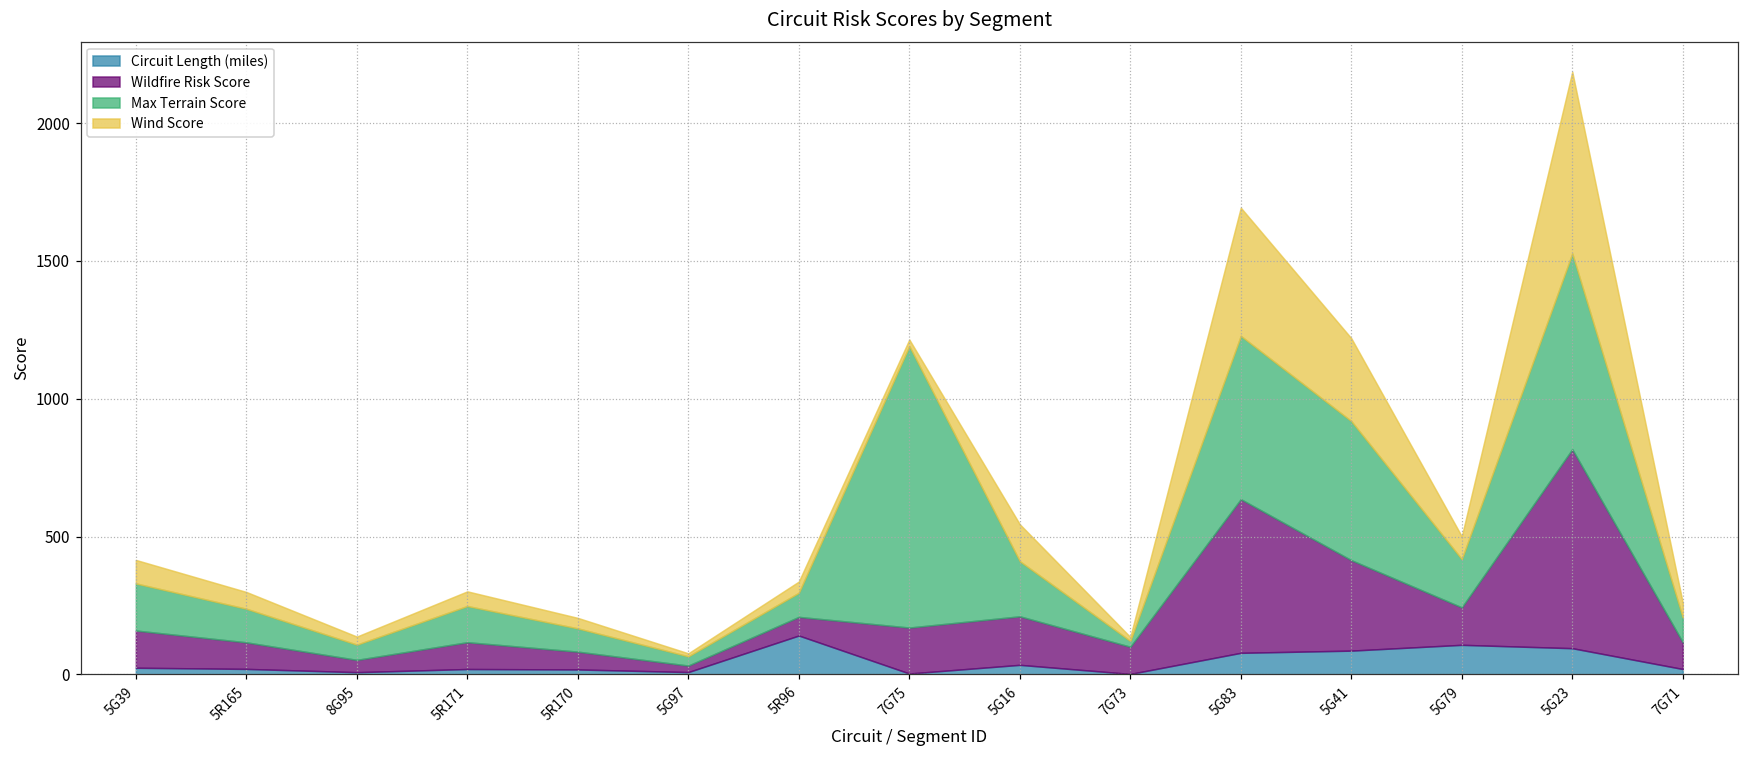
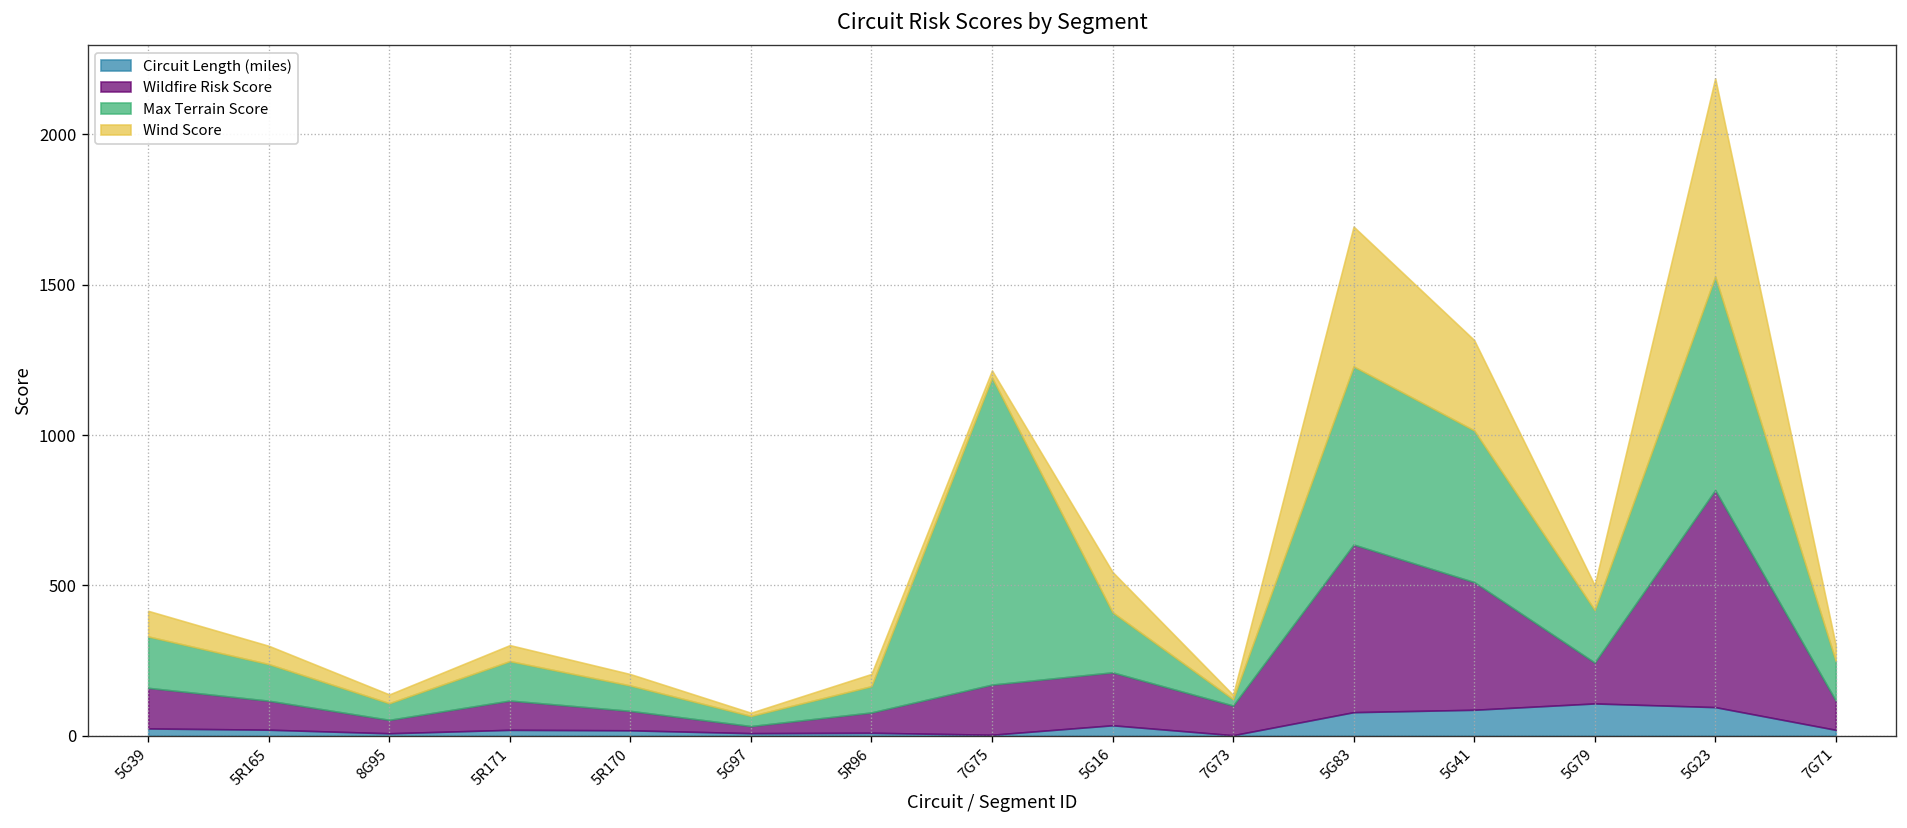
Circuit Length (miles), 5R96: 140 -> 10
Wildfire Risk Score, 5G41: 330 -> 420
Max Terrain Score, 7G71: 90 -> 130
